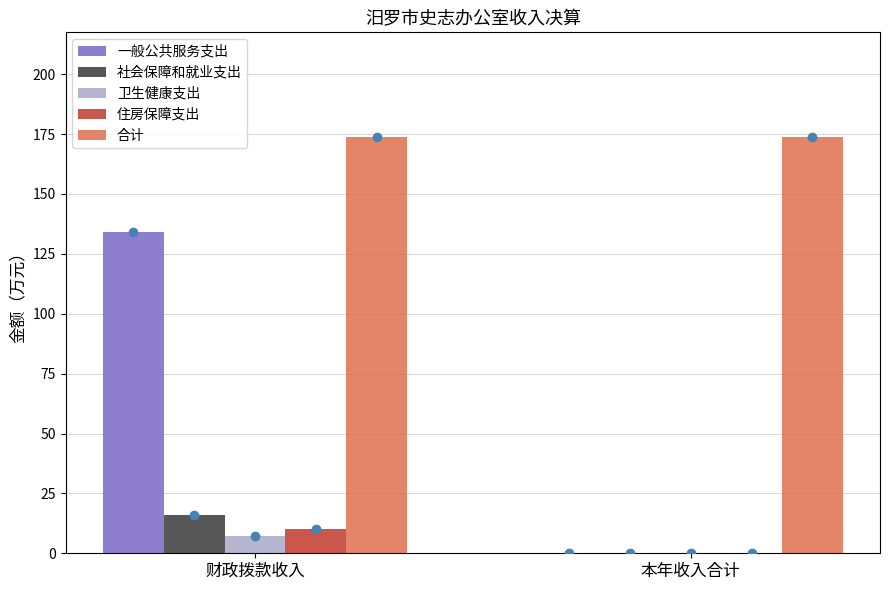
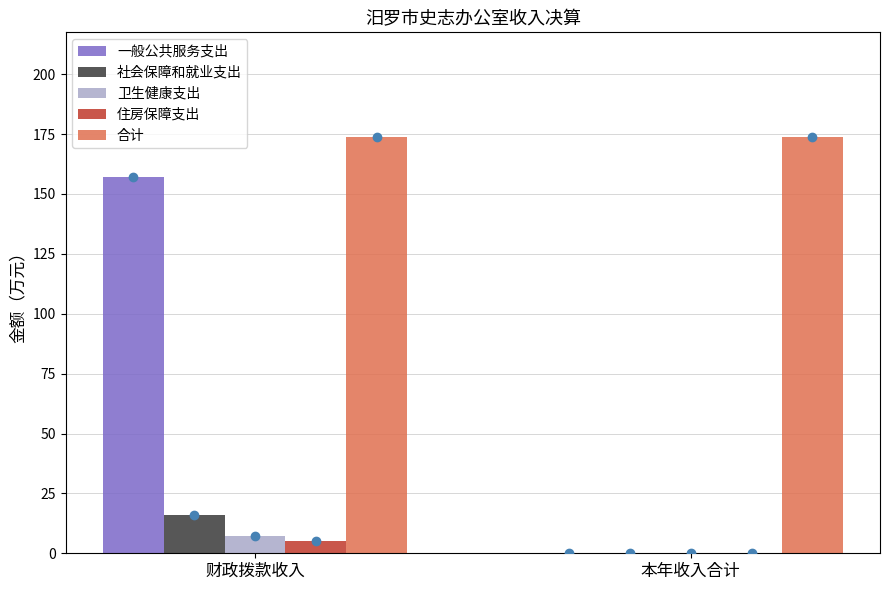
一般公共服务支出, 财政拨款收入: 134 -> 157
住房保障支出, 财政拨款收入: 10 -> 5
